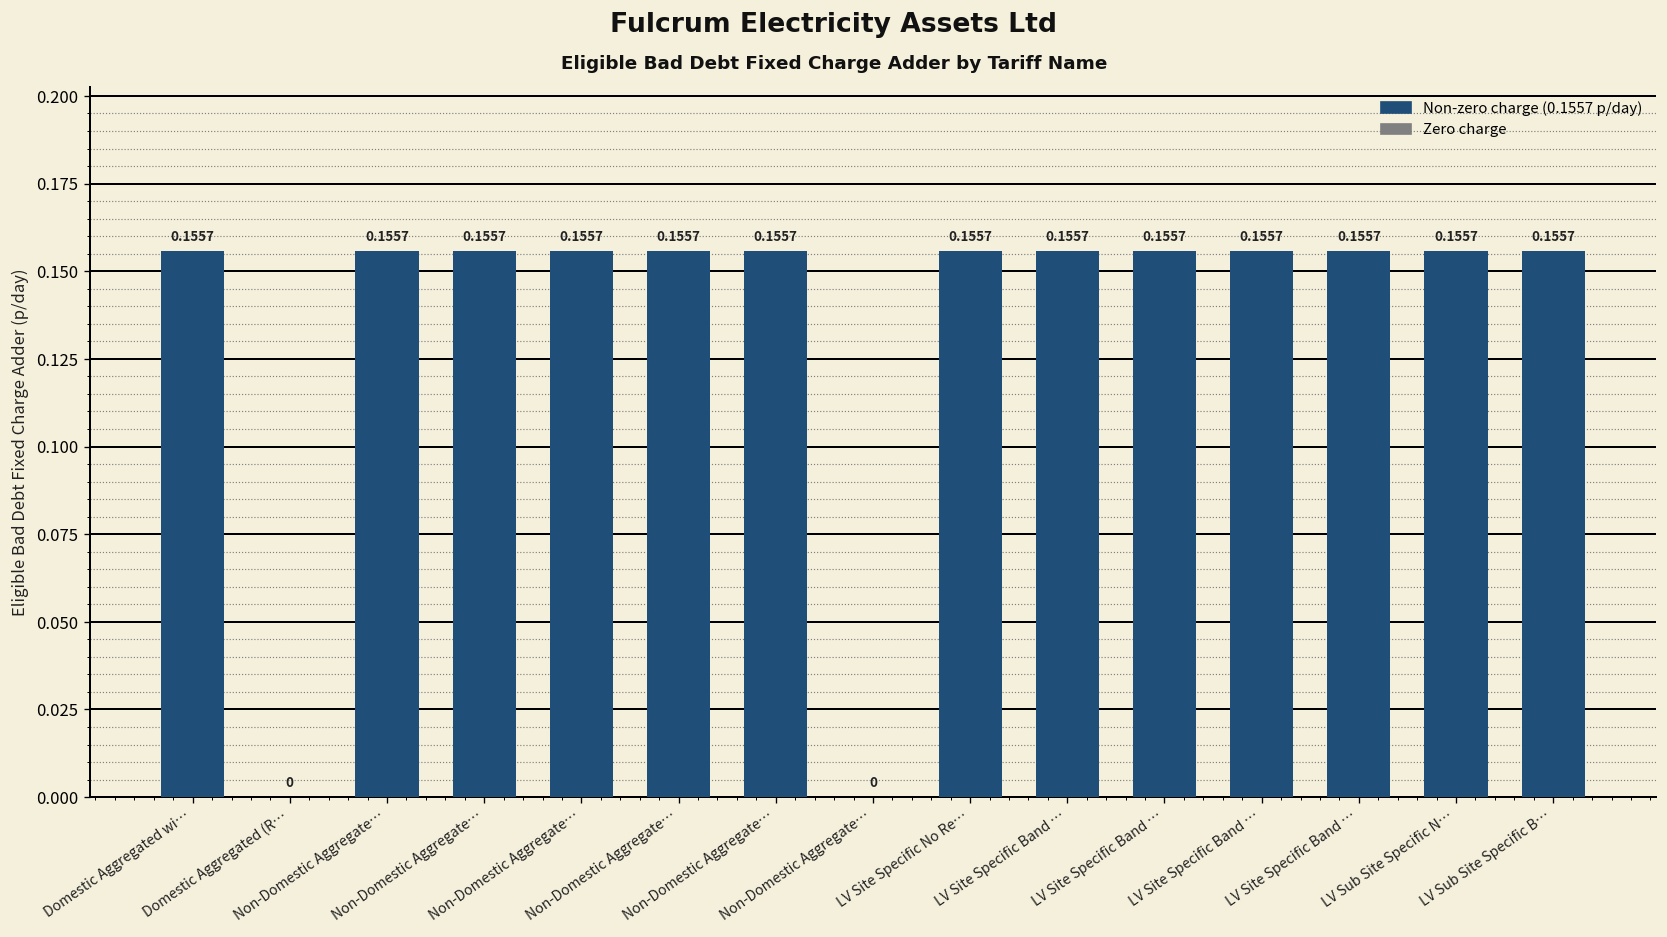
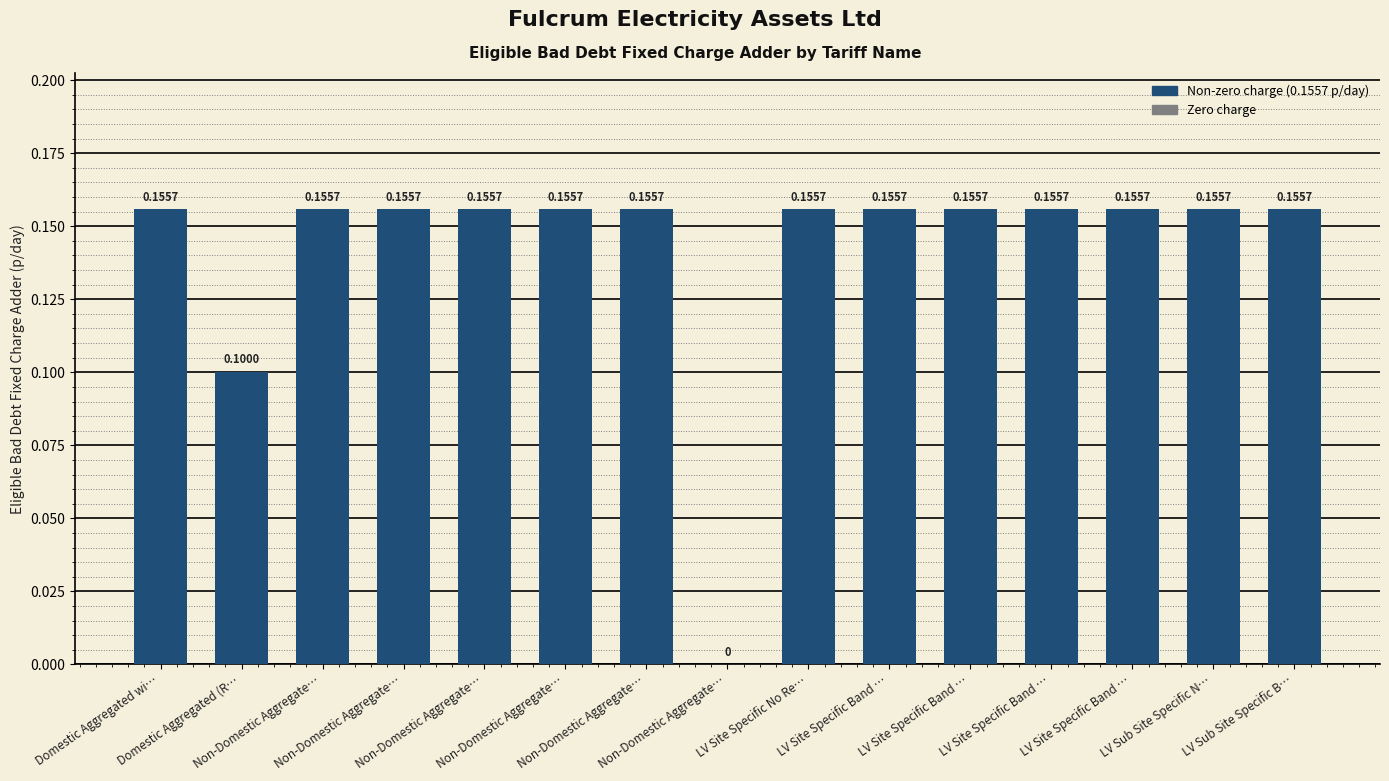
Domestic Aggregated (R…: 0 -> 0.1000
